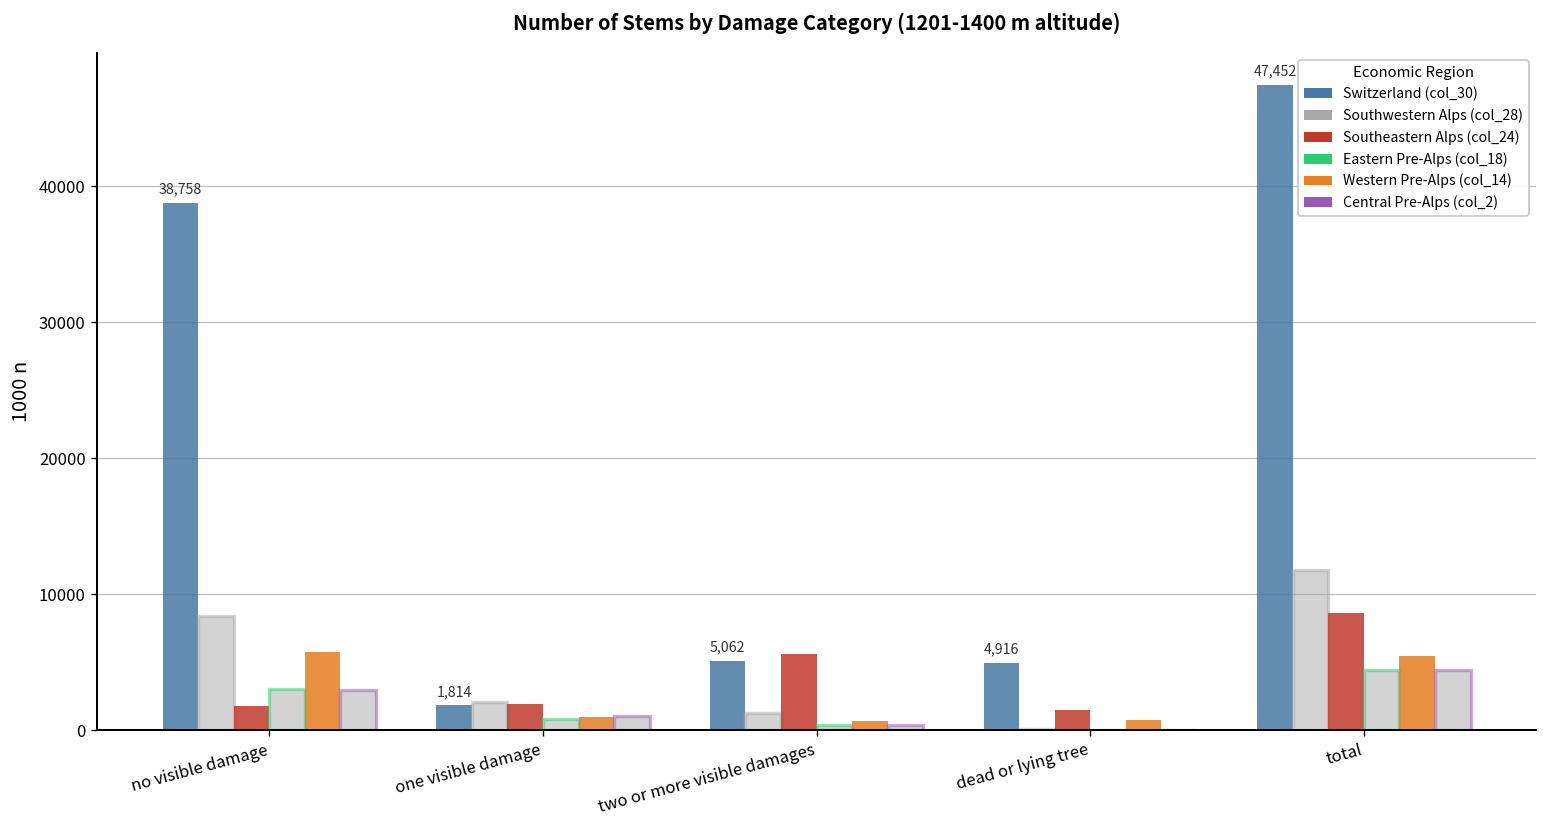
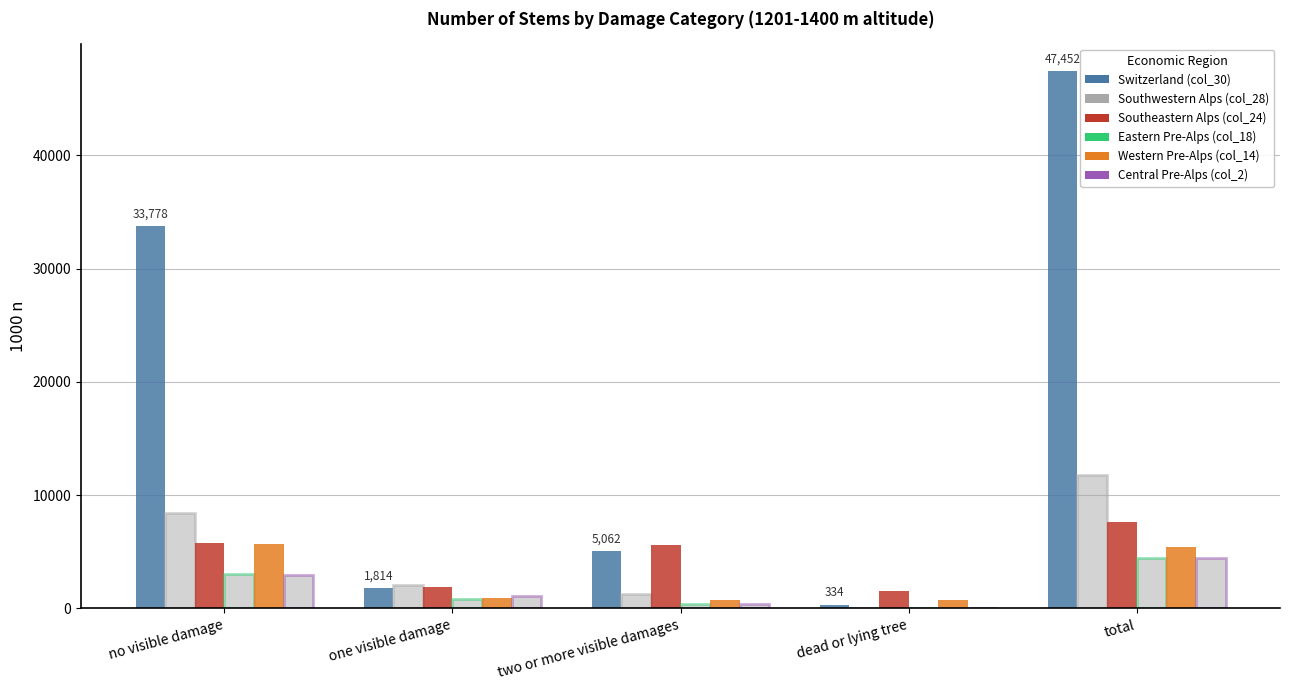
Switzerland (col_30), no visible damage: 38,758 -> 33,778
Southeastern Alps (col_24), no visible damage: 1800 -> 5800
Switzerland (col_30), dead or lying tree: 4,916 -> 334
Southeastern Alps (col_24), total: 8600 -> 7600
